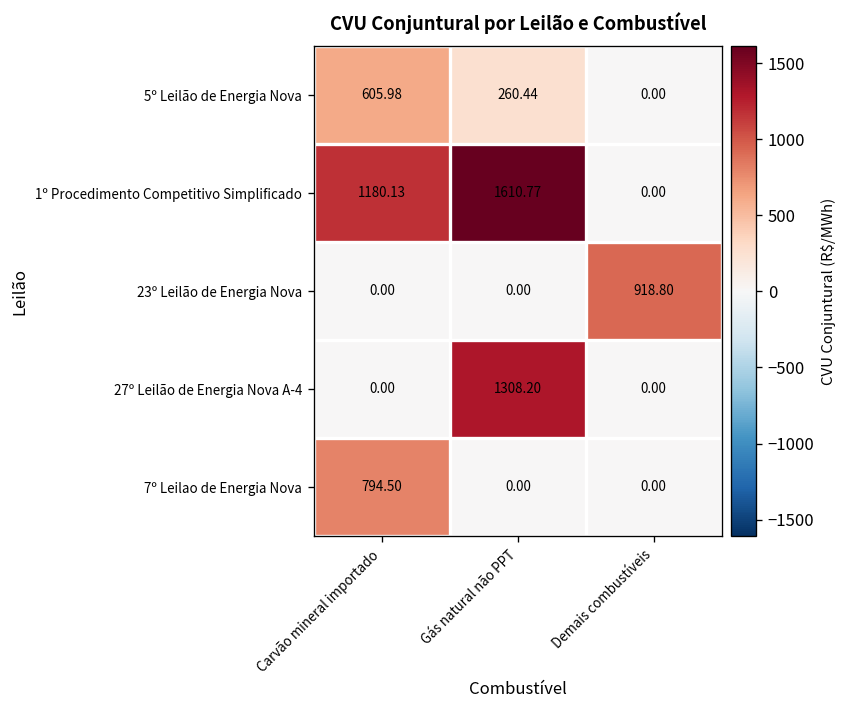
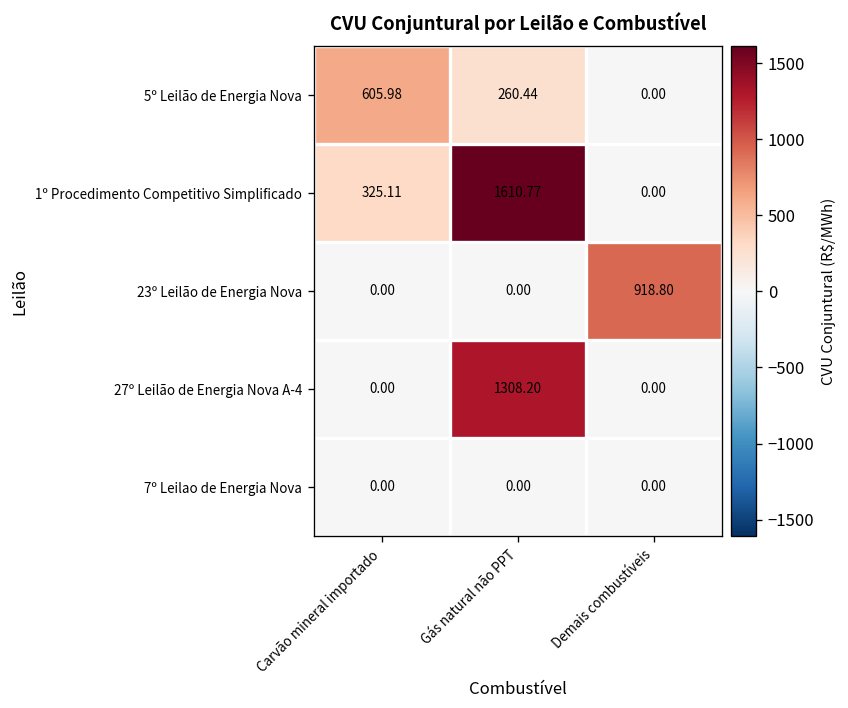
1º Procedimento Competitivo Simplificado, Carvão mineral importado: 1180.13 -> 325.11
7º Leilao de Energia Nova, Carvão mineral importado: 794.50 -> 0.00
